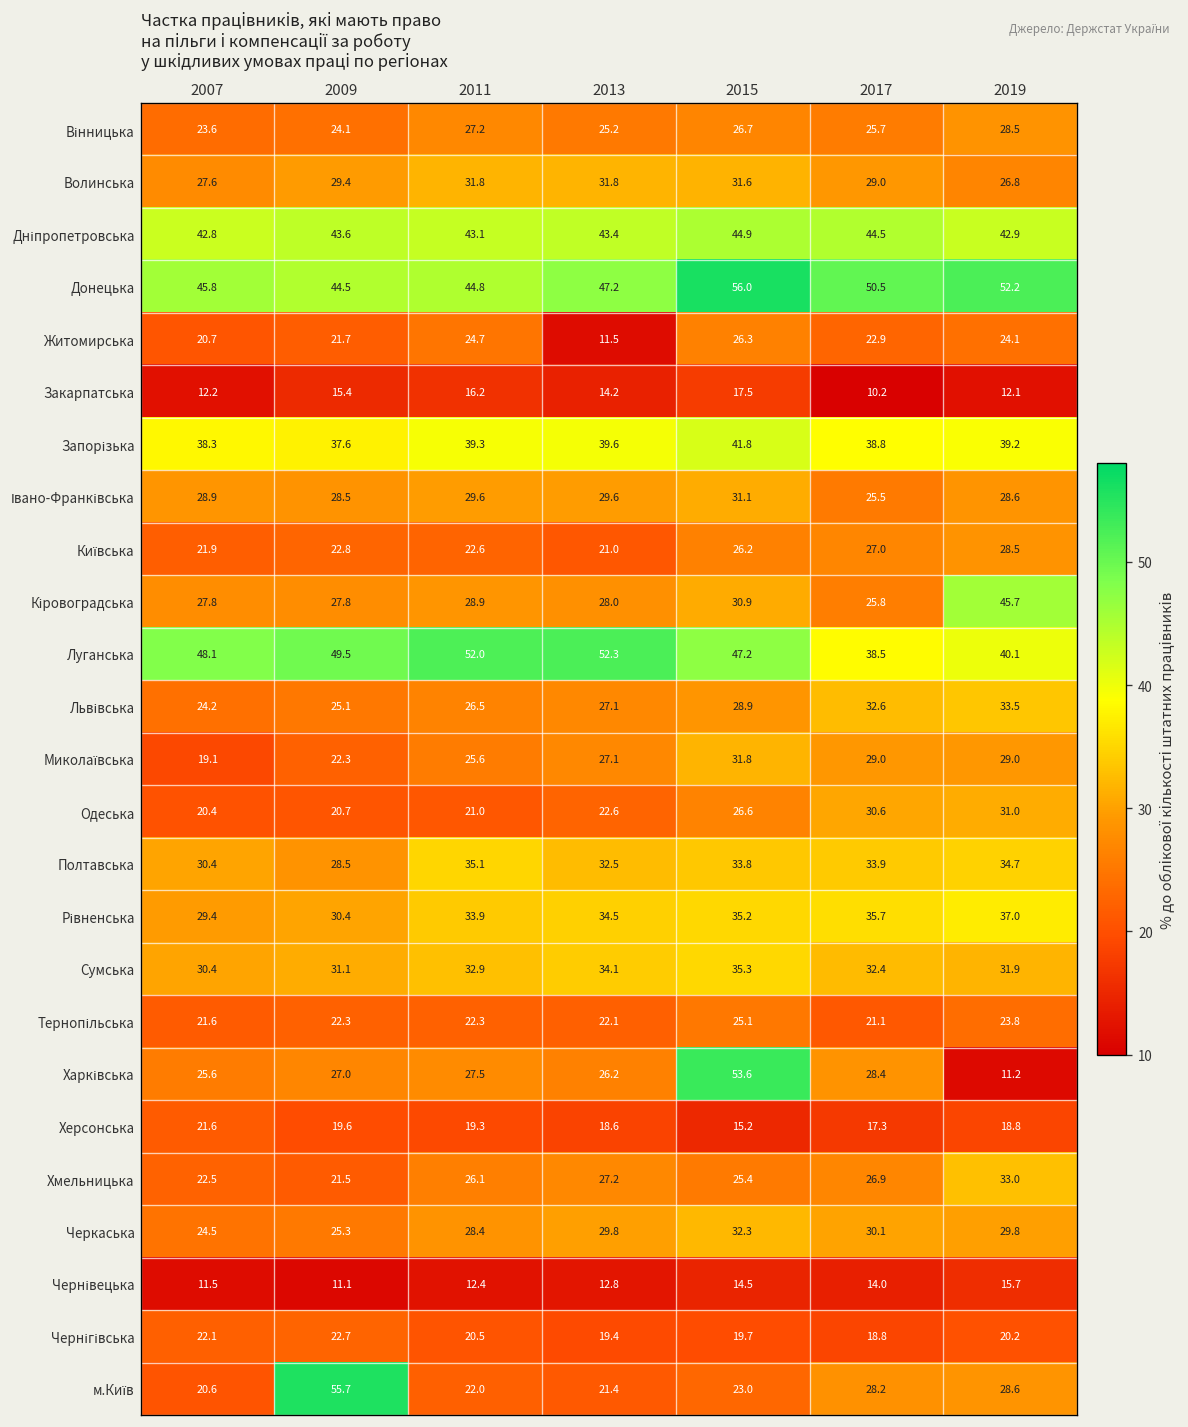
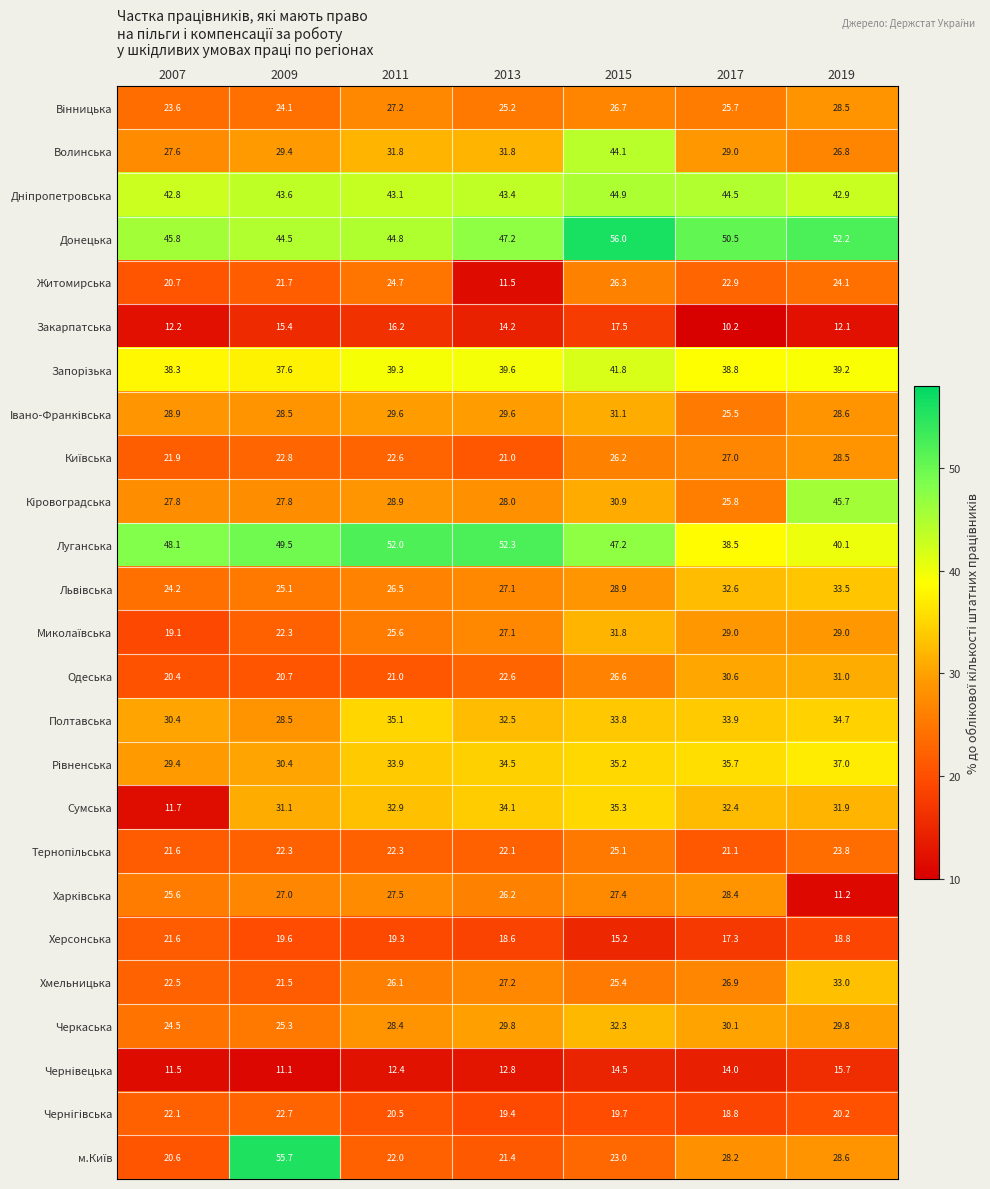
Волинська, 2015: 31.6 -> 44.1
Сумська, 2007: 30.4 -> 11.7
Харківська, 2015: 53.6 -> 27.4
